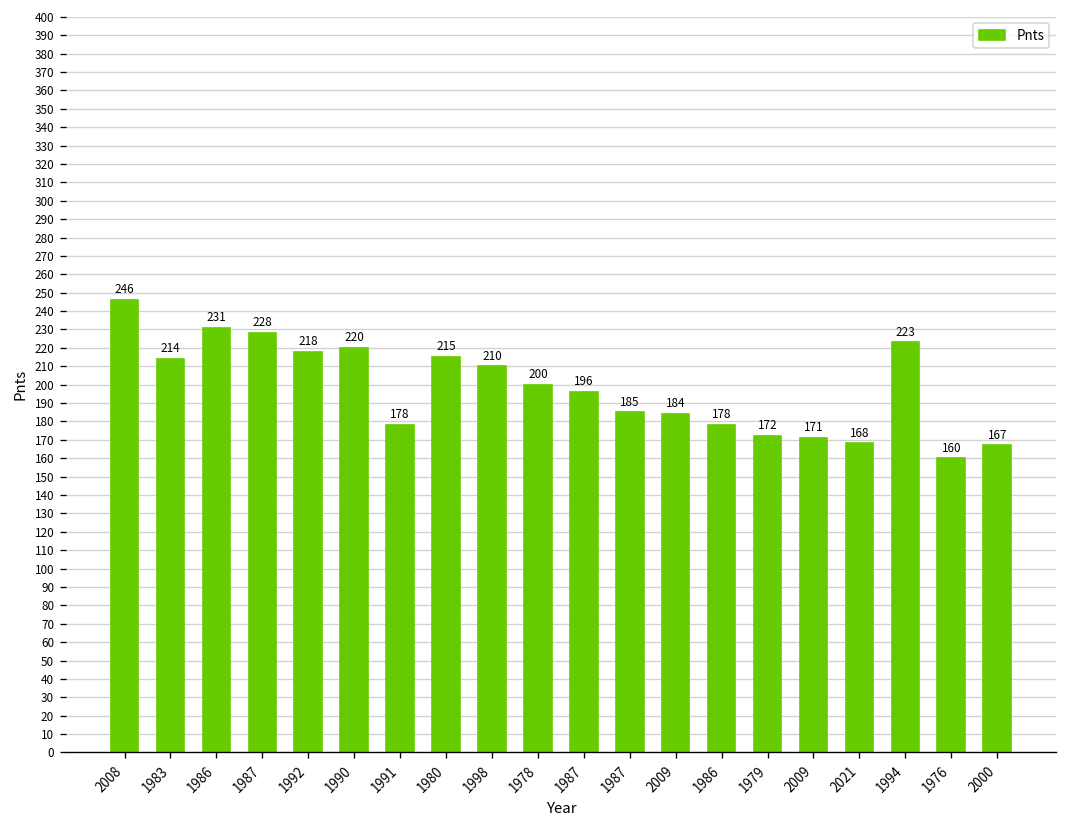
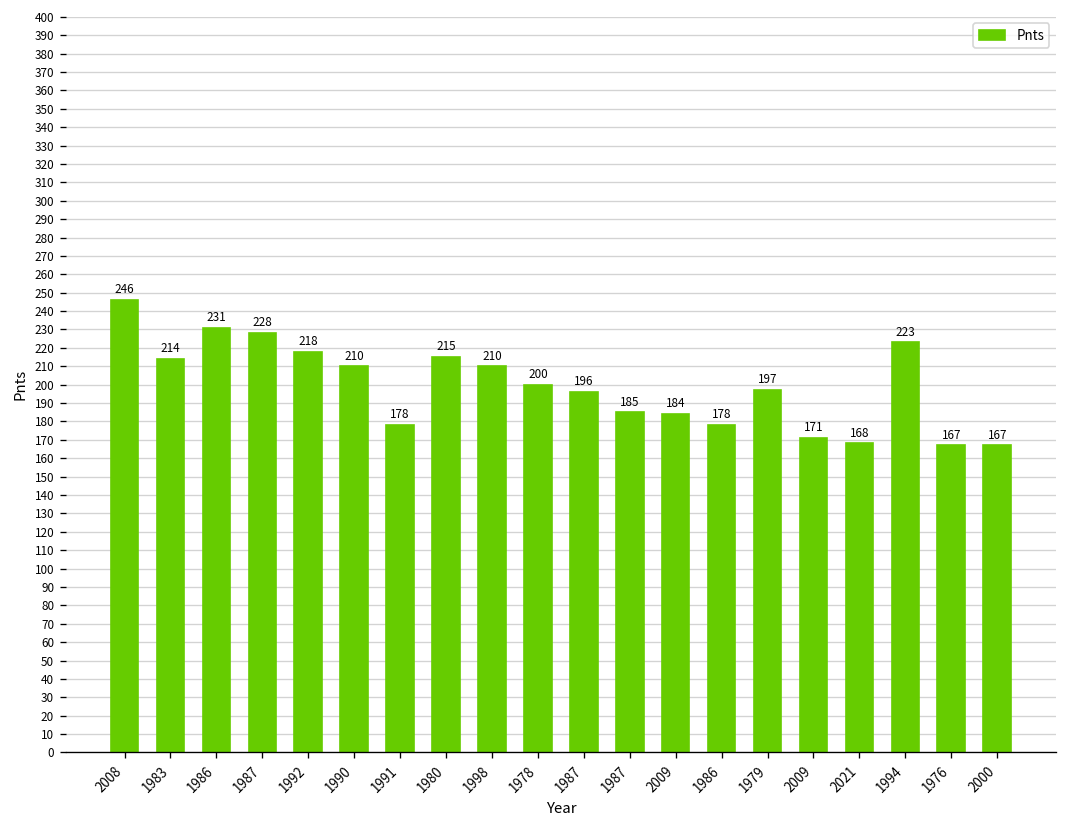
1990: 220 -> 210
1979: 172 -> 197
1976: 160 -> 167
